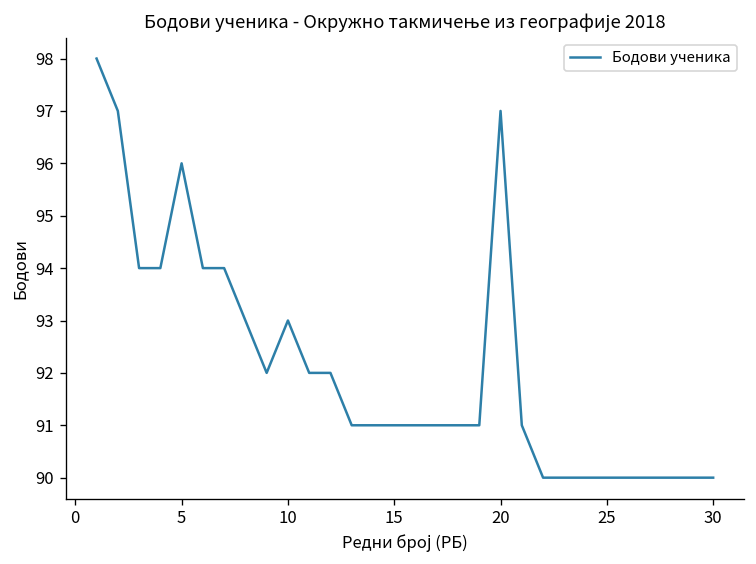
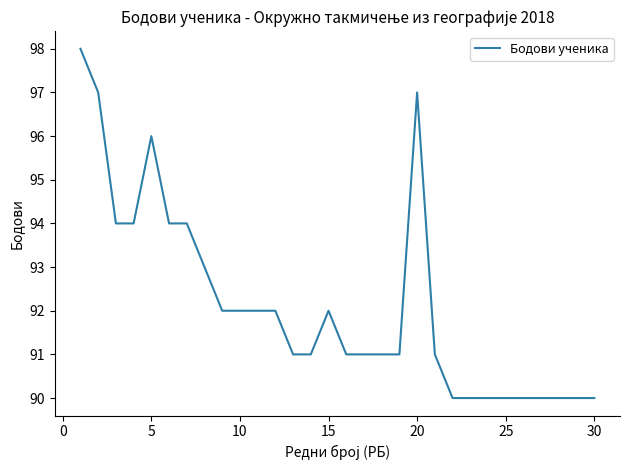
10: 93 -> 92
15: 91 -> 92
